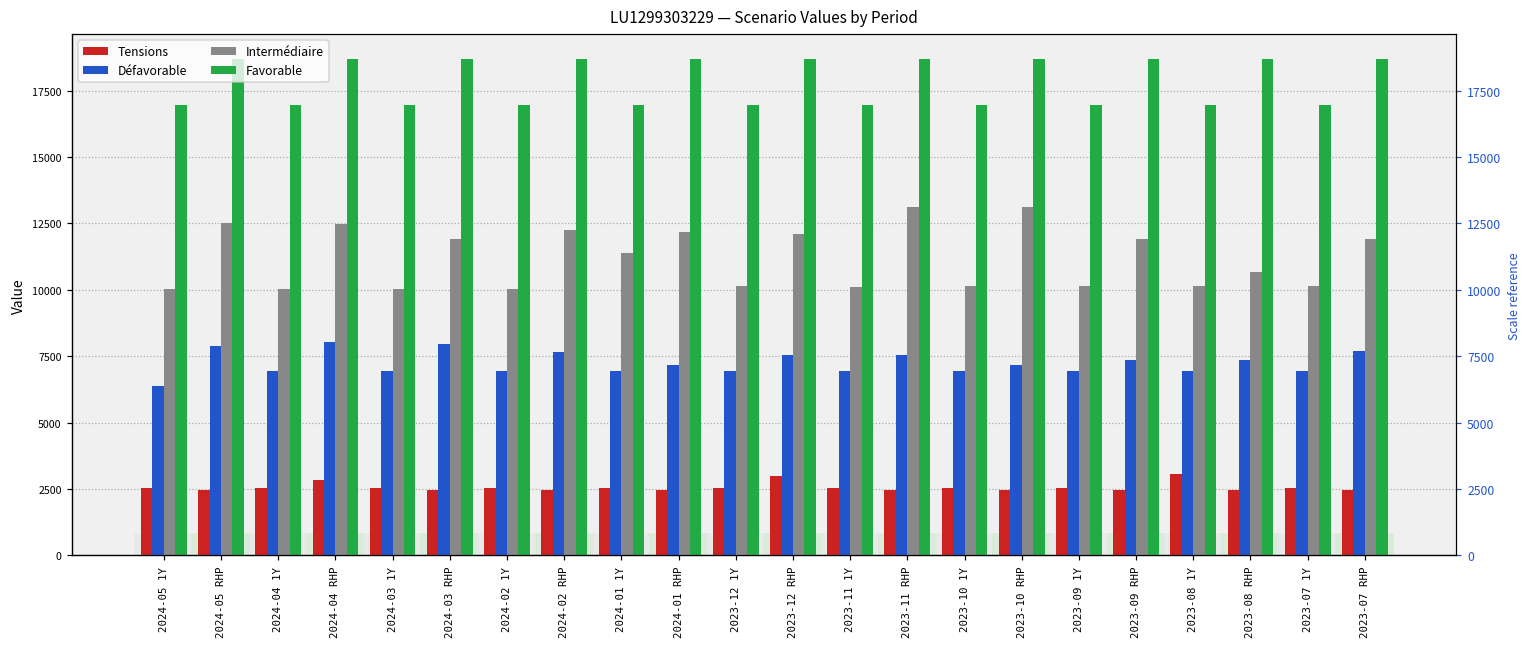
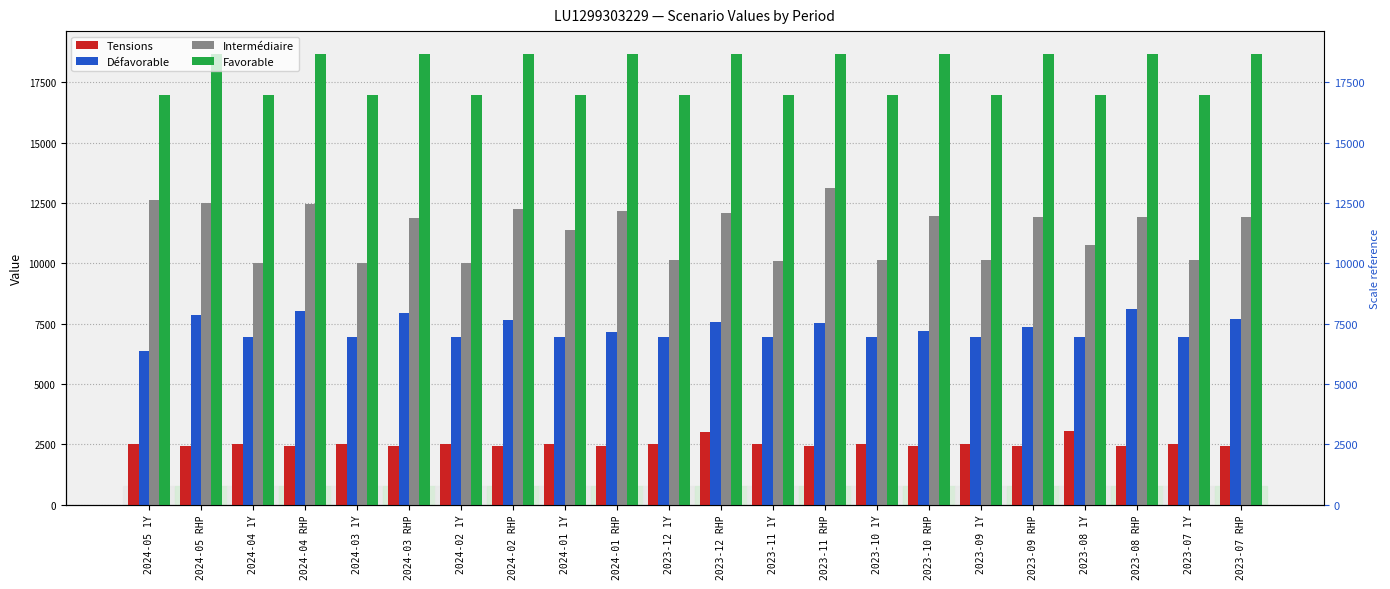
Intermédiaire, 2024-05 1Y: 10000 -> 12600
Tensions, 2024-04 RHP: 2800 -> 2400
Intermédiaire, 2023-10 RHP: 13100 -> 12000
Intermédiaire, 2023-08 1Y: 10100 -> 10700
Défavorable, 2023-08 RHP: 7300 -> 8100
Intermédiaire, 2023-08 RHP: 10700 -> 11900
